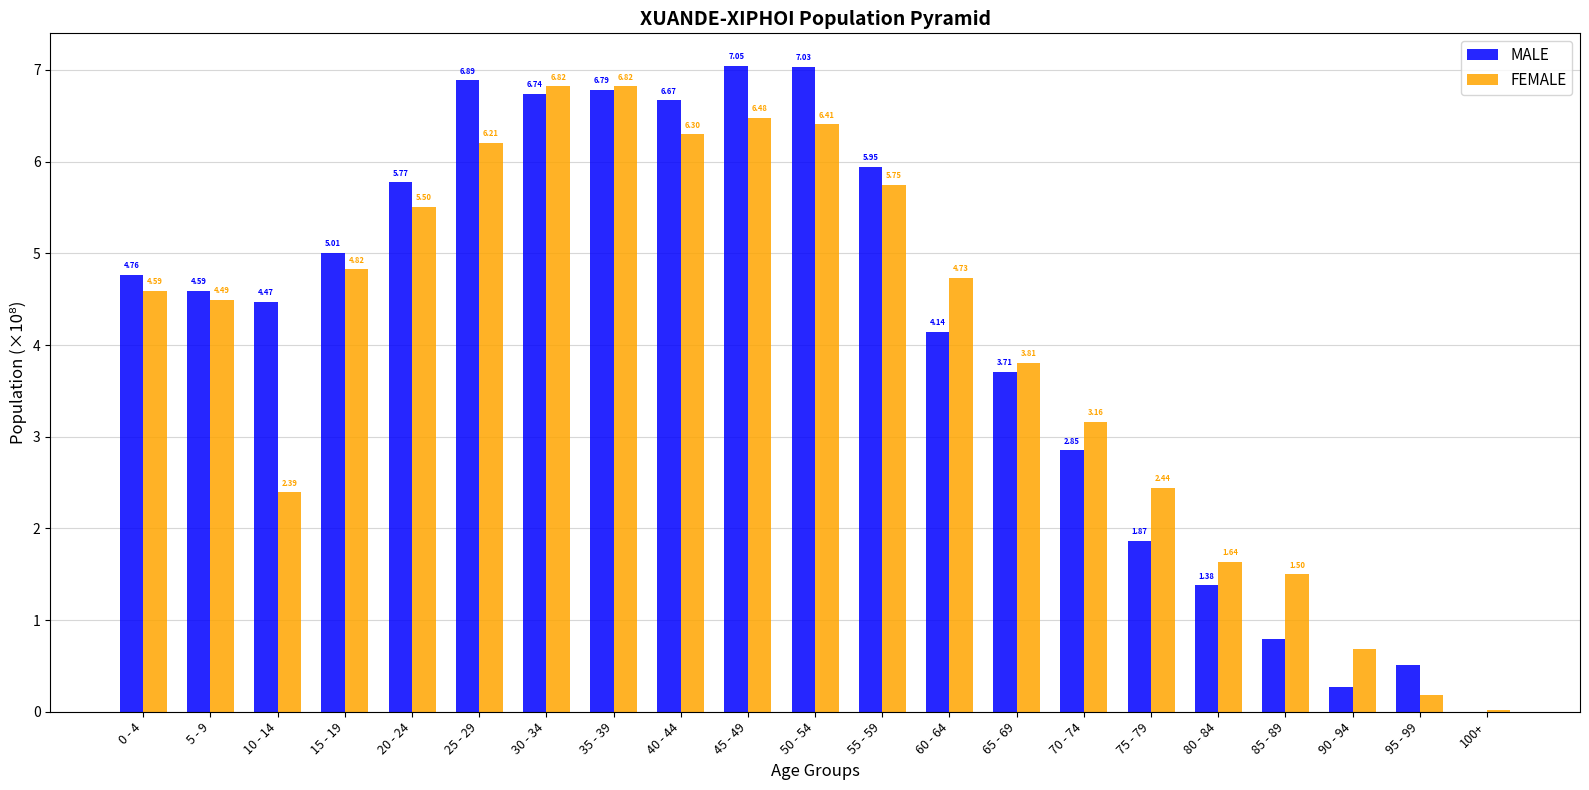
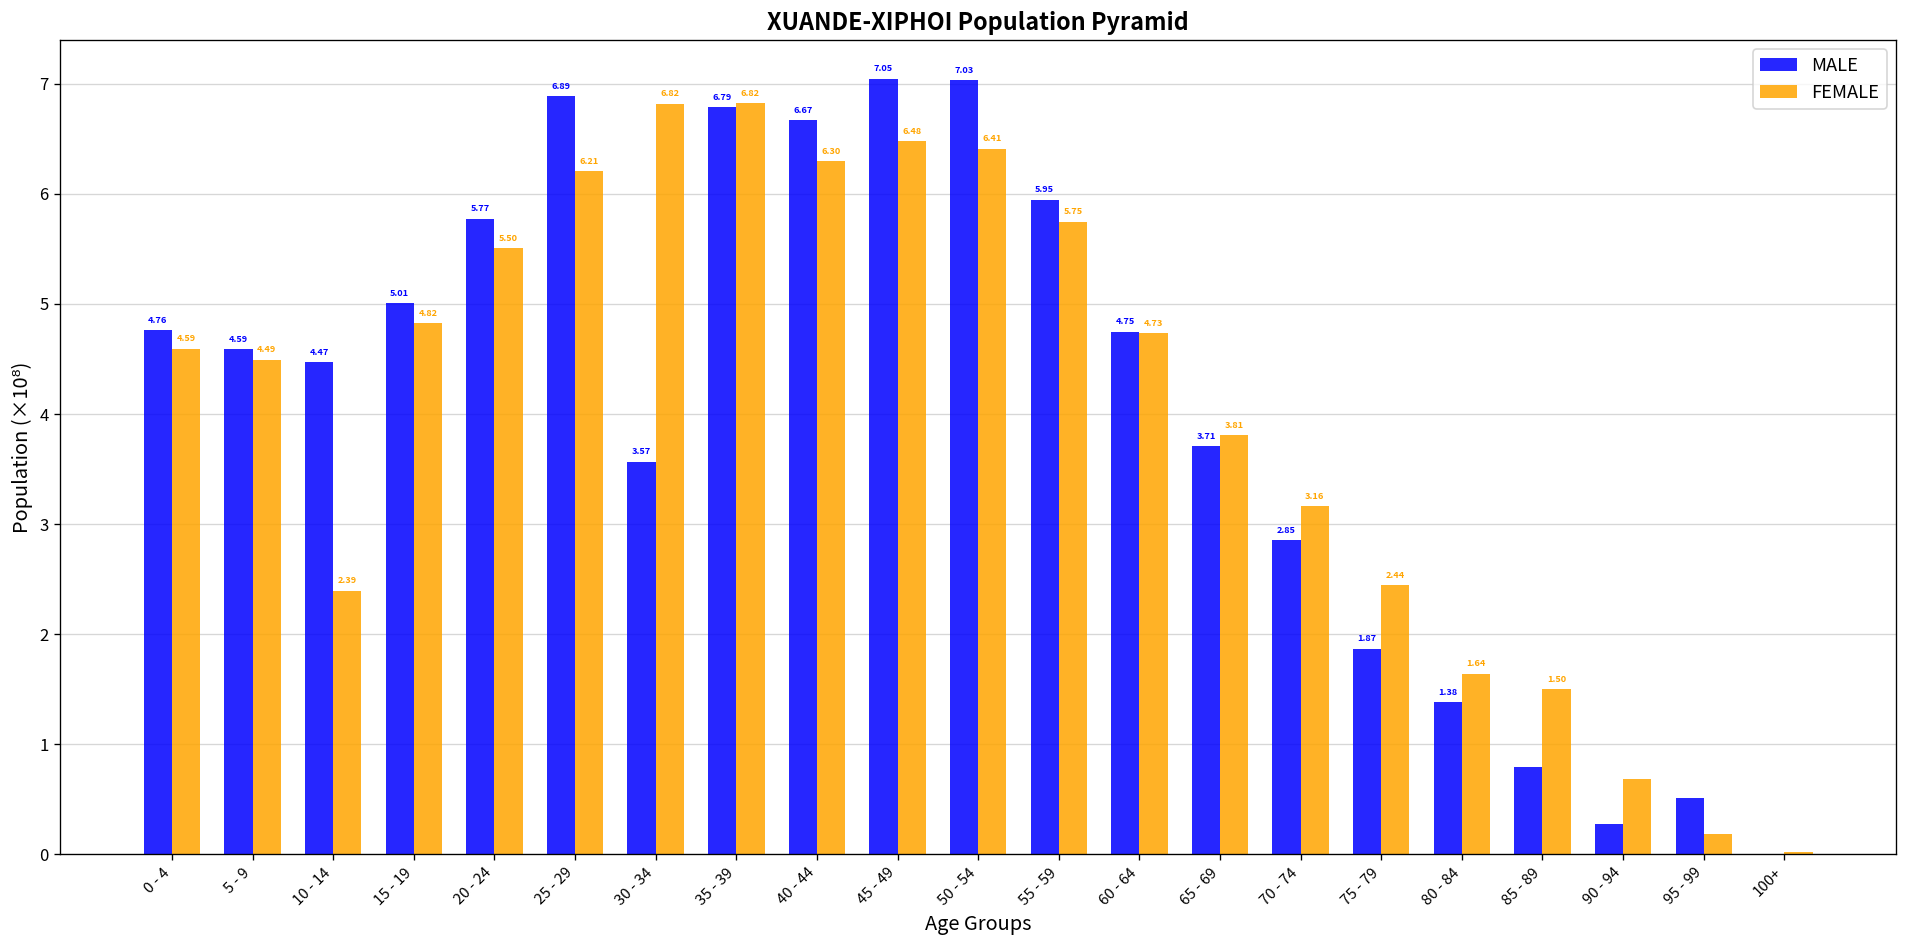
MALE, 30 - 34: 6.74 -> 3.57
MALE, 60 - 64: 4.14 -> 4.75
